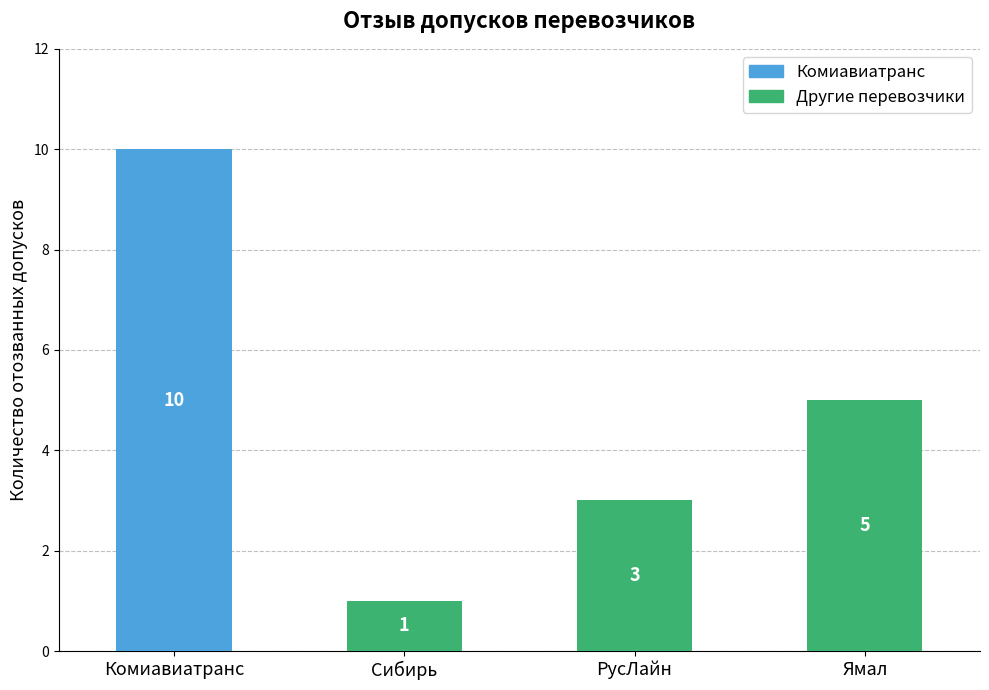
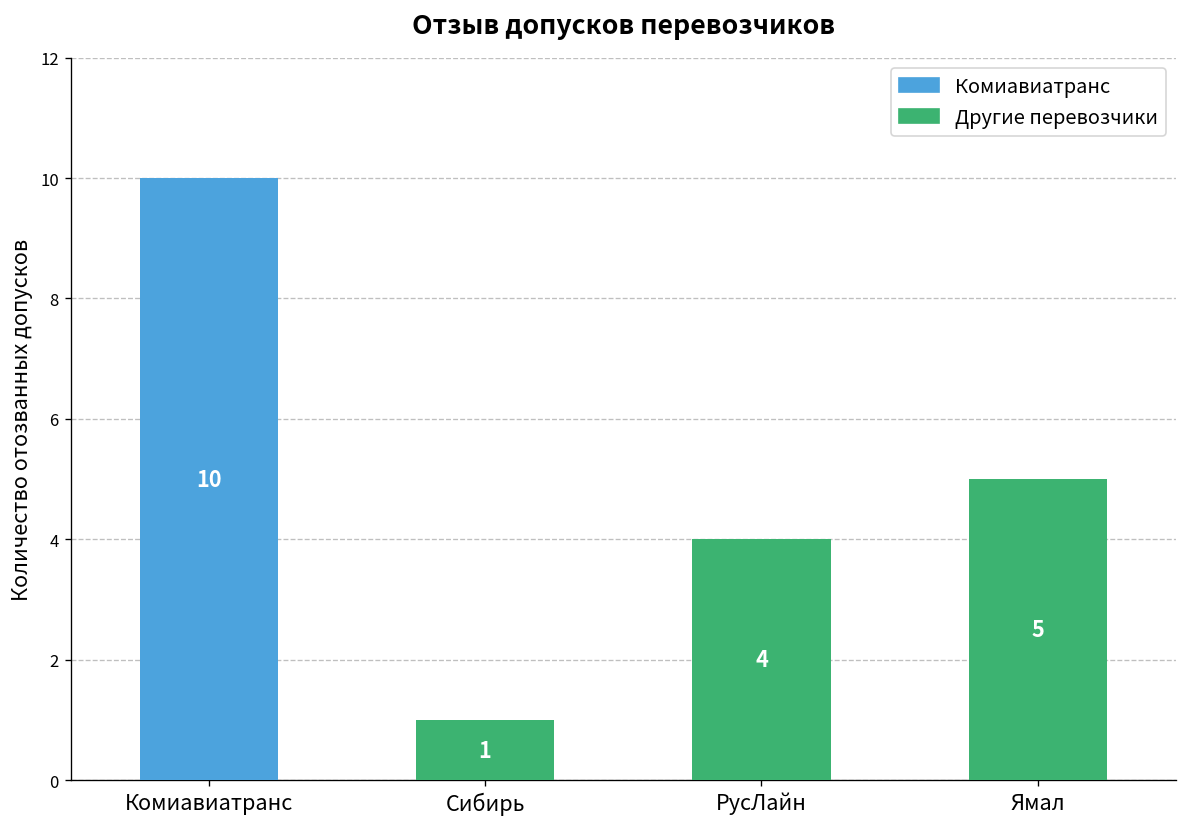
РусЛайн: 3 -> 4
